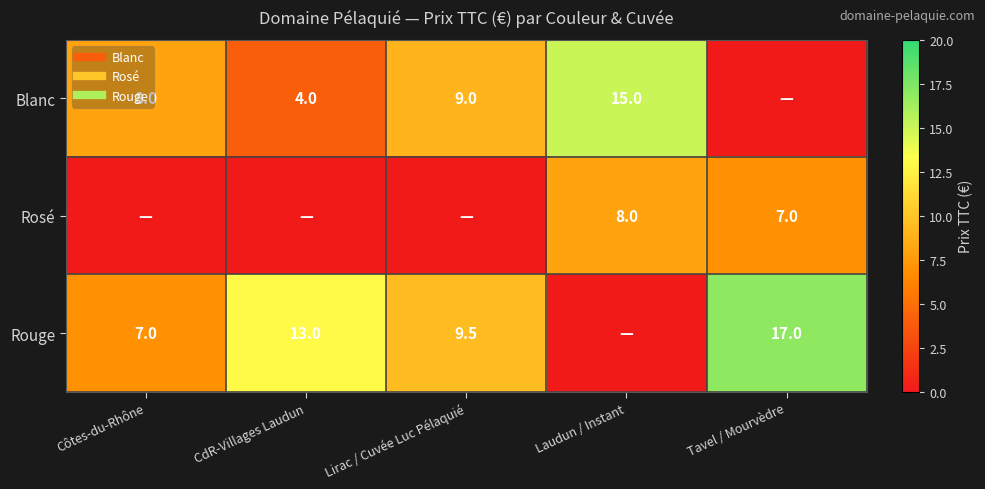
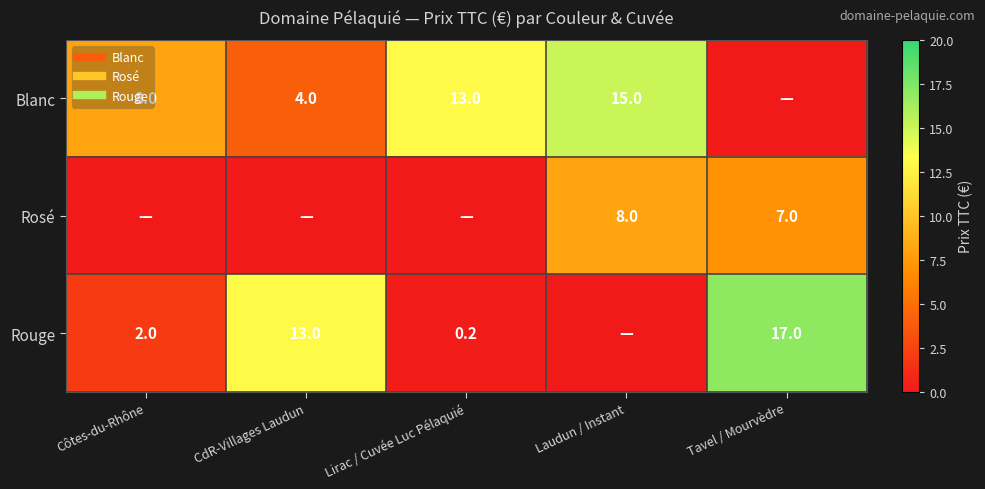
Blanc, Lirac / Cuvée Luc Pélaquié: 9.0 -> 13.0
Rouge, Côtes-du-Rhône: 7.0 -> 2.0
Rouge, Lirac / Cuvée Luc Pélaquié: 9.5 -> 0.2
